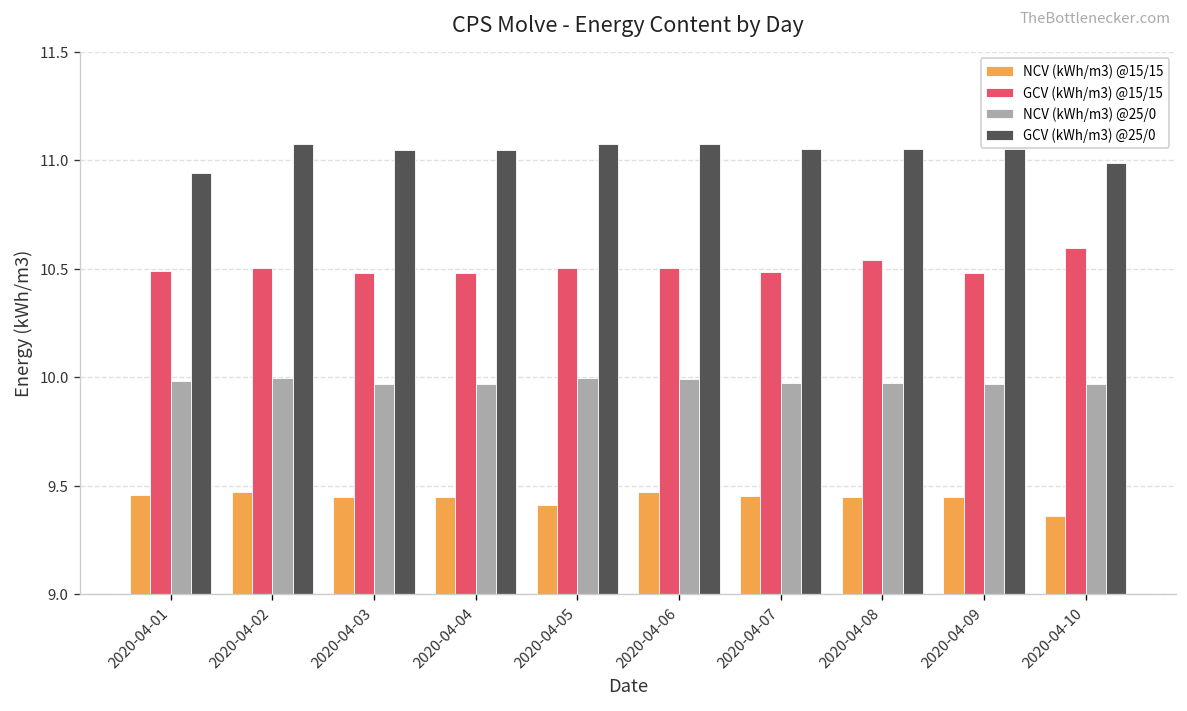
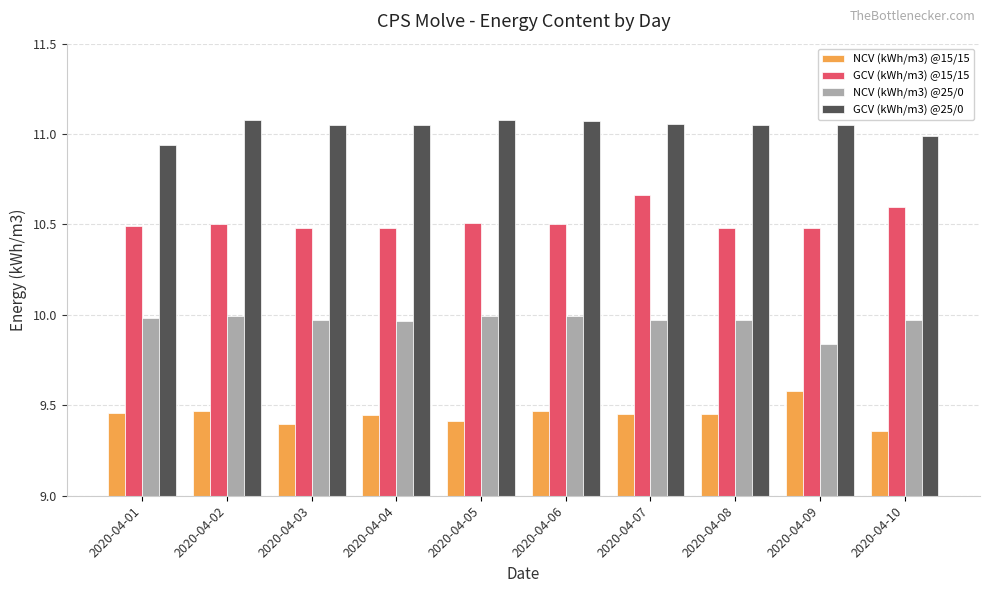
NCV (kWh/m3) @15/15, 2020-04-03: 9.45 -> 9.40
GCV (kWh/m3) @15/15, 2020-04-07: 10.48 -> 10.66
GCV (kWh/m3) @15/15, 2020-04-08: 10.54 -> 10.48
NCV (kWh/m3) @15/15, 2020-04-09: 9.45 -> 9.58
NCV (kWh/m3) @25/0, 2020-04-09: 9.97 -> 9.84
